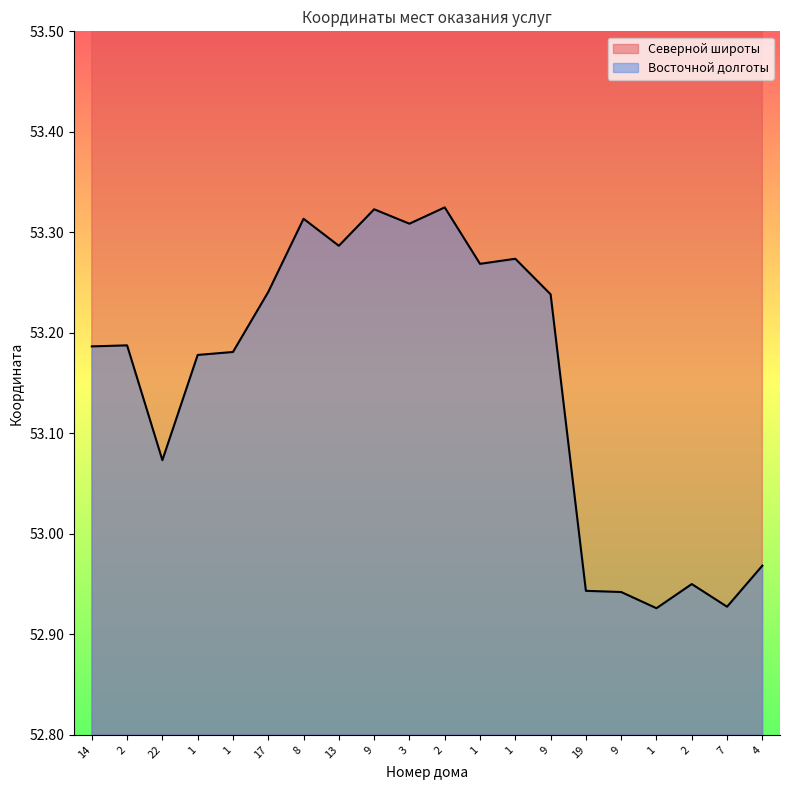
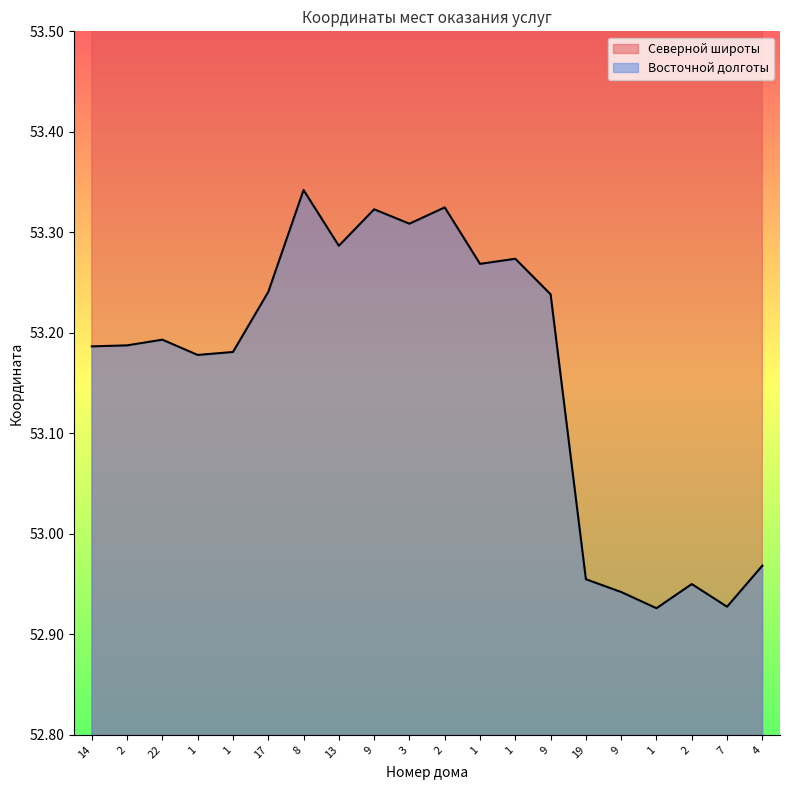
Восточной долготы, 22: 53.073 -> 53.193
Восточной долготы, 8: 53.313 -> 53.342
Восточной долготы, 19: 52.943 -> 52.955
